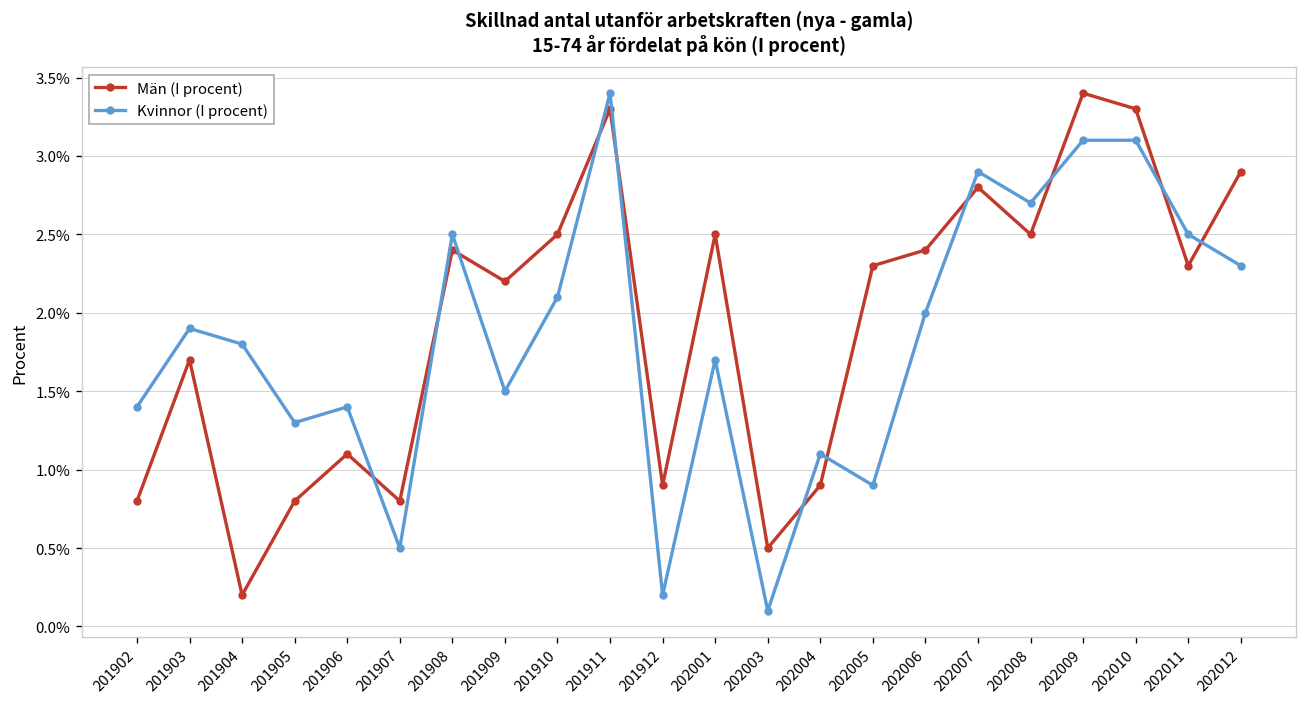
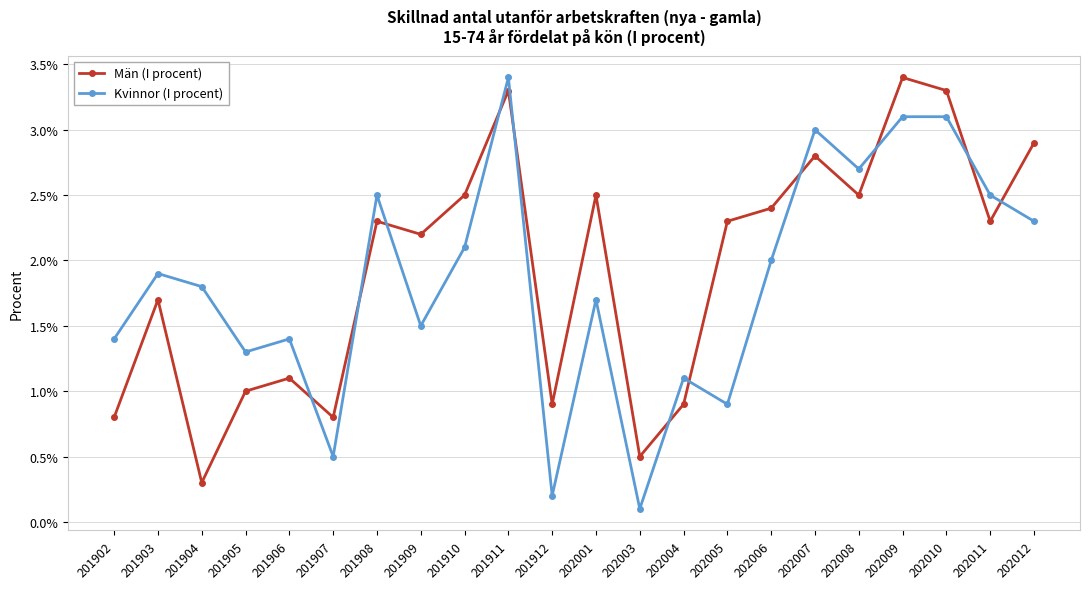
Män (I procent), 201904: 0.2% -> 0.3%
Män (I procent), 201905: 0.8% -> 1.0%
Män (I procent), 201908: 2.4% -> 2.3%
Kvinnor (I procent), 202007: 2.9% -> 3.0%
